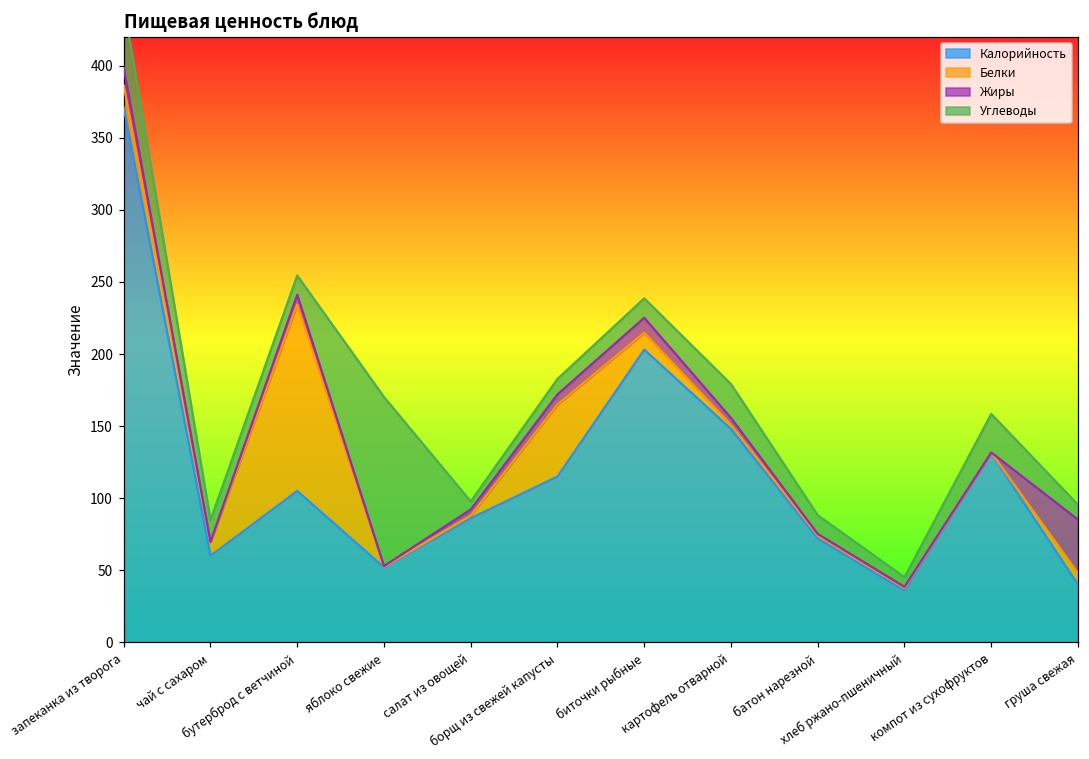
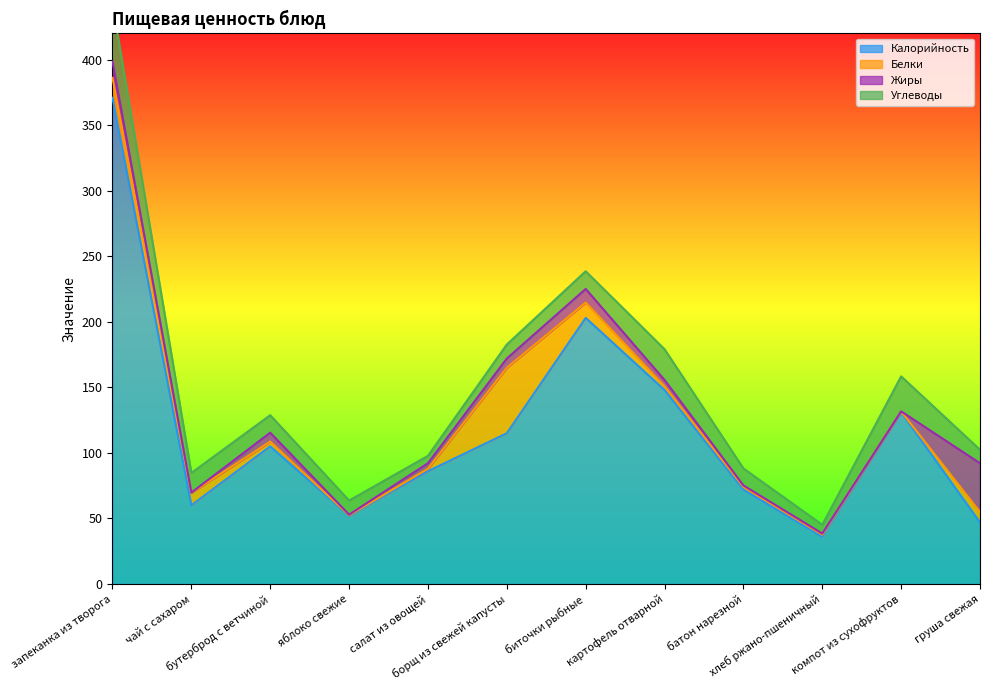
Белки, бутерброд с ветчиной: 129 -> 4
Углеводы, яблоко свежие: 117 -> 11
Калорийность, груша свежая: 40 -> 47
